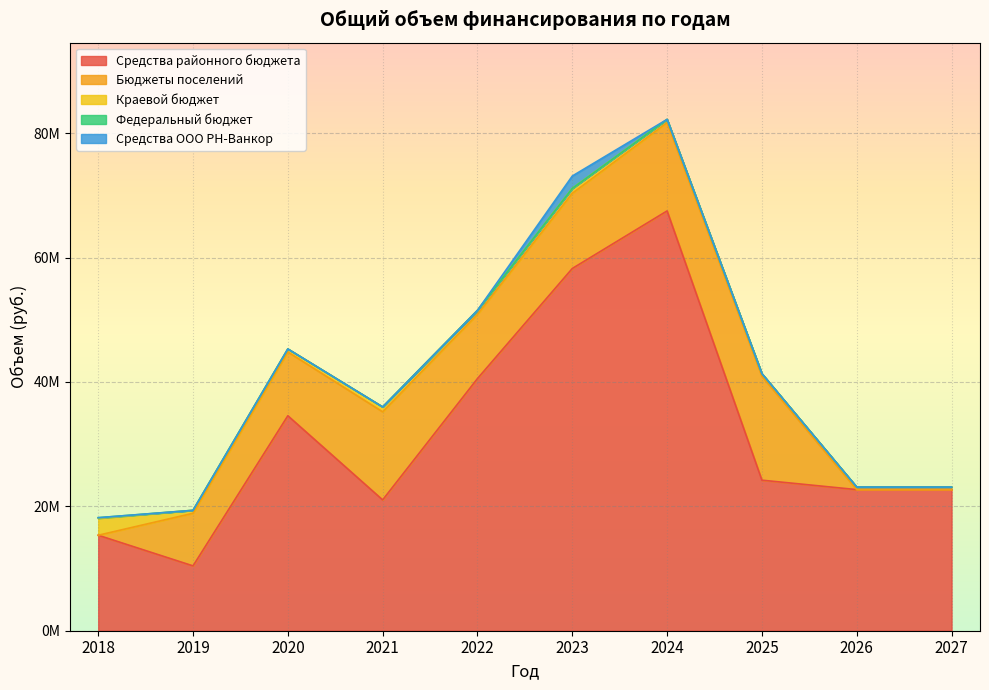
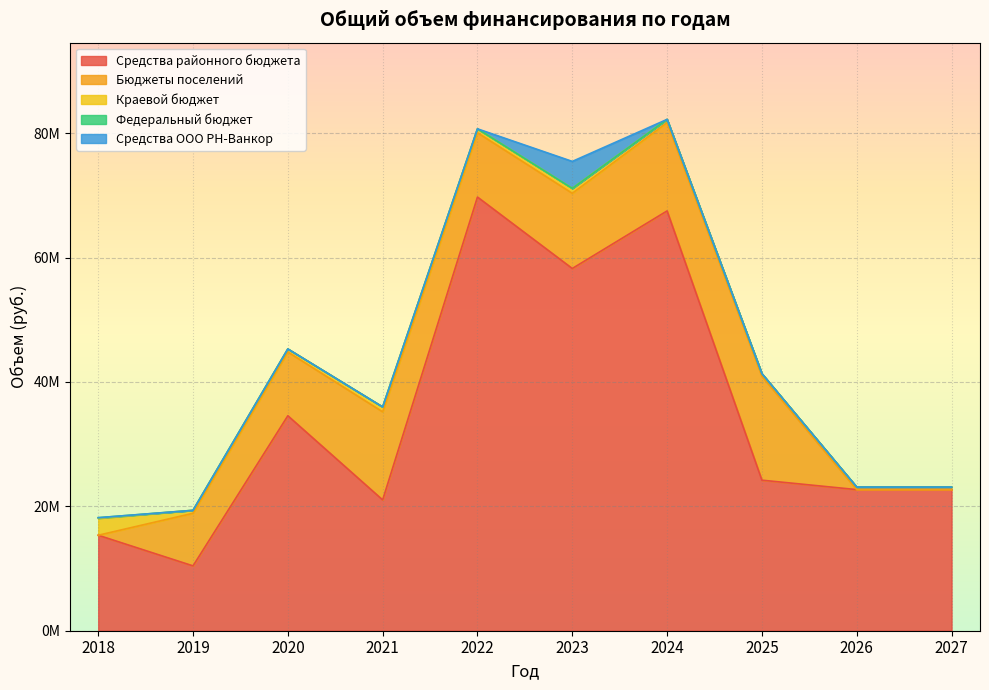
Средства районного бюджета, 2022: 41000000 -> 70000000
Средства ООО РН-Ванкор, 2023: 2000000 -> 4000000
